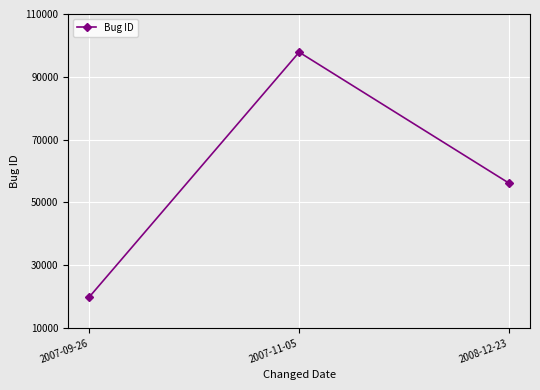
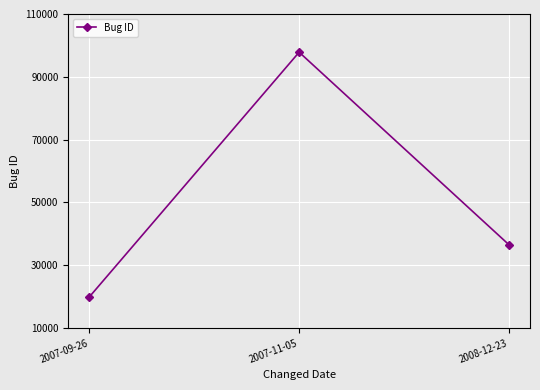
2008-12-23: 56000 -> 37000
